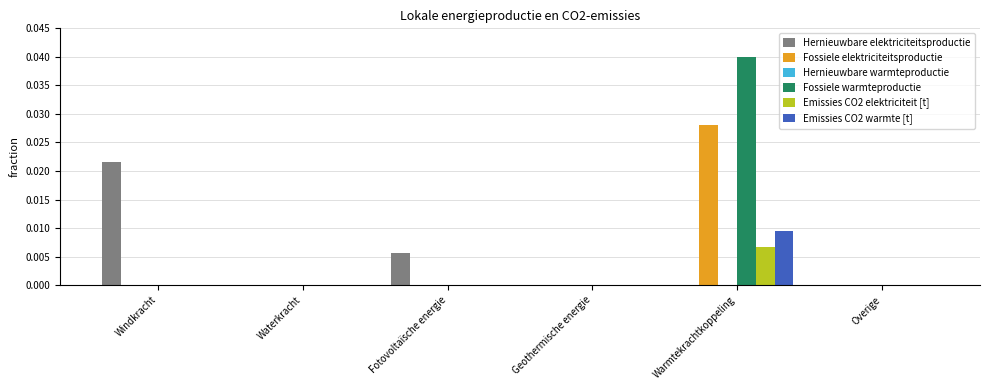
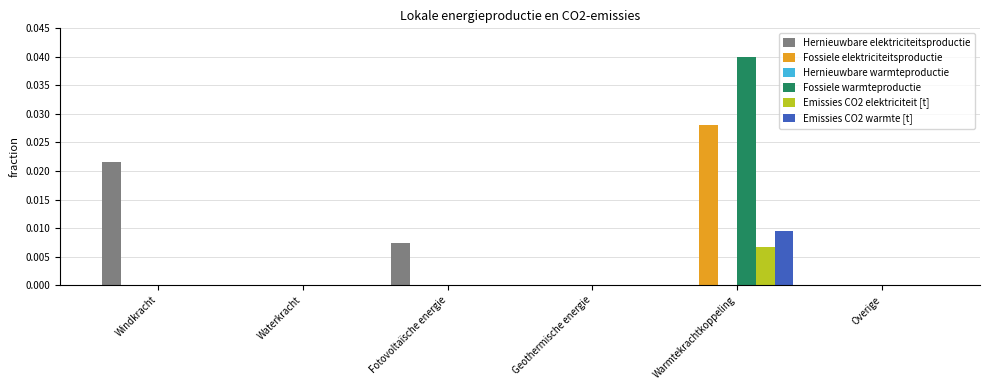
Hernieuwbare elektriciteitsproductie, Fotovoltaïsche energie: 0.006 -> 0.007
